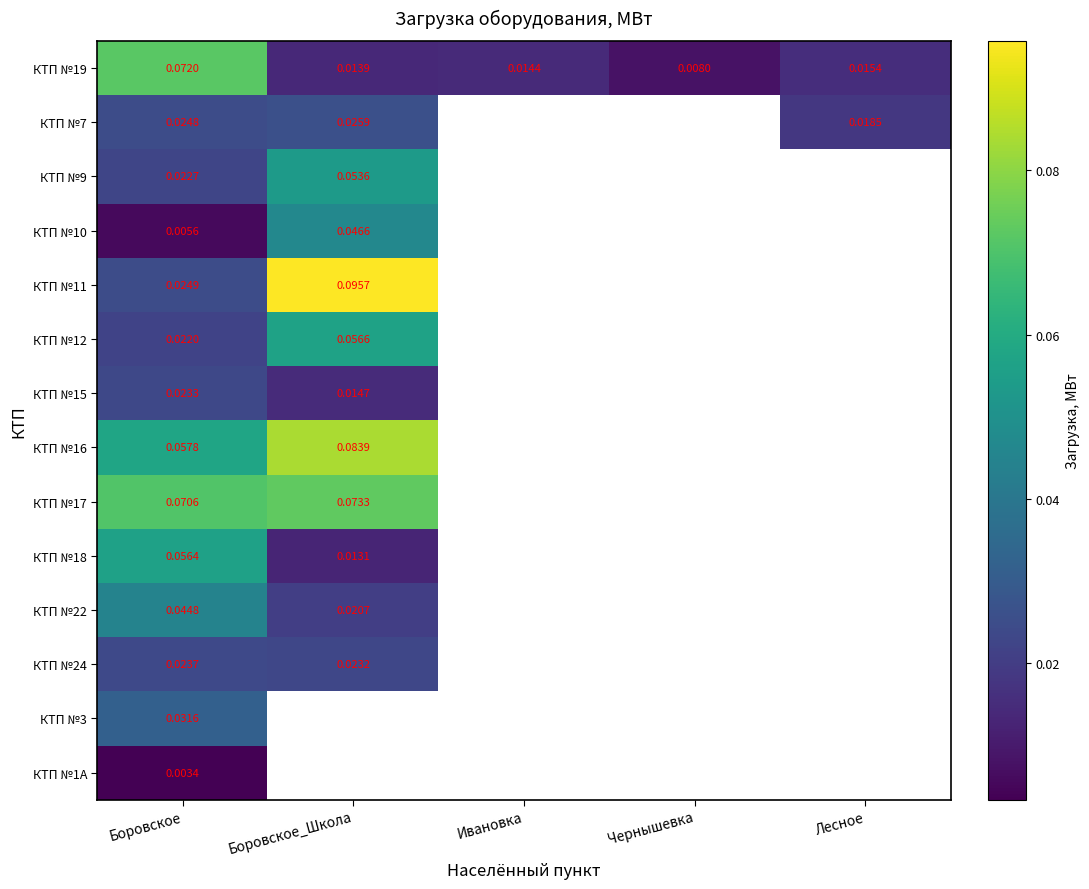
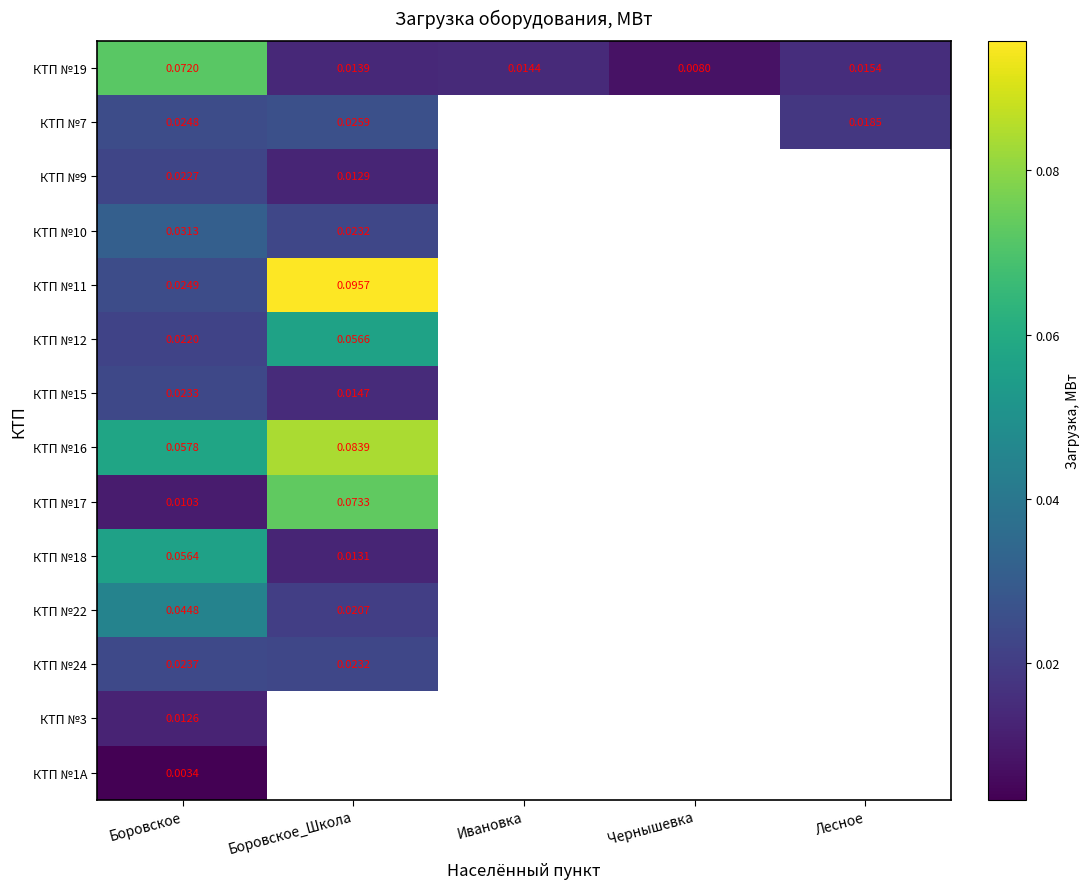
КТП №9, Боровское_Школа: 0.0536 -> 0.0129
КТП №10, Боровское: 0.0056 -> 0.0313
КТП №10, Боровское_Школа: 0.0466 -> 0.0232
КТП №17, Боровское: 0.0706 -> 0.0103
КТП №3, Боровское: 0.0316 -> 0.0126
